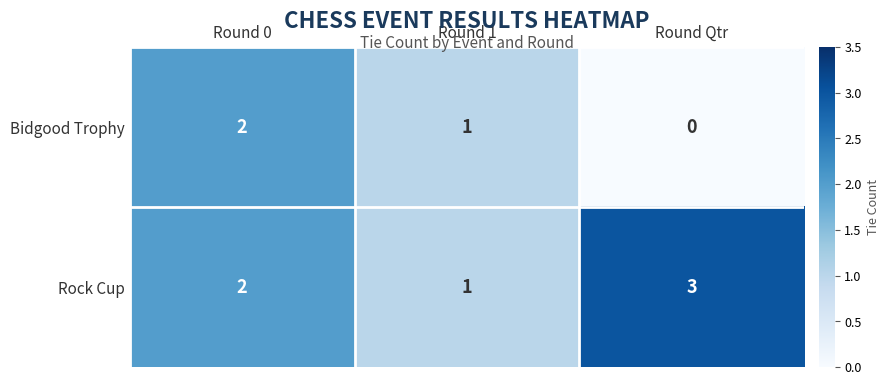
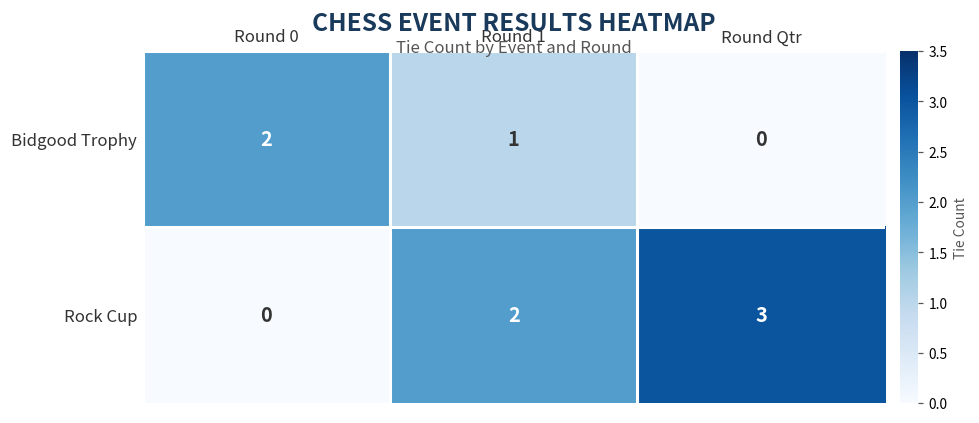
Rock Cup, Round 0: 2 -> 0
Rock Cup, Round 1: 1 -> 2
